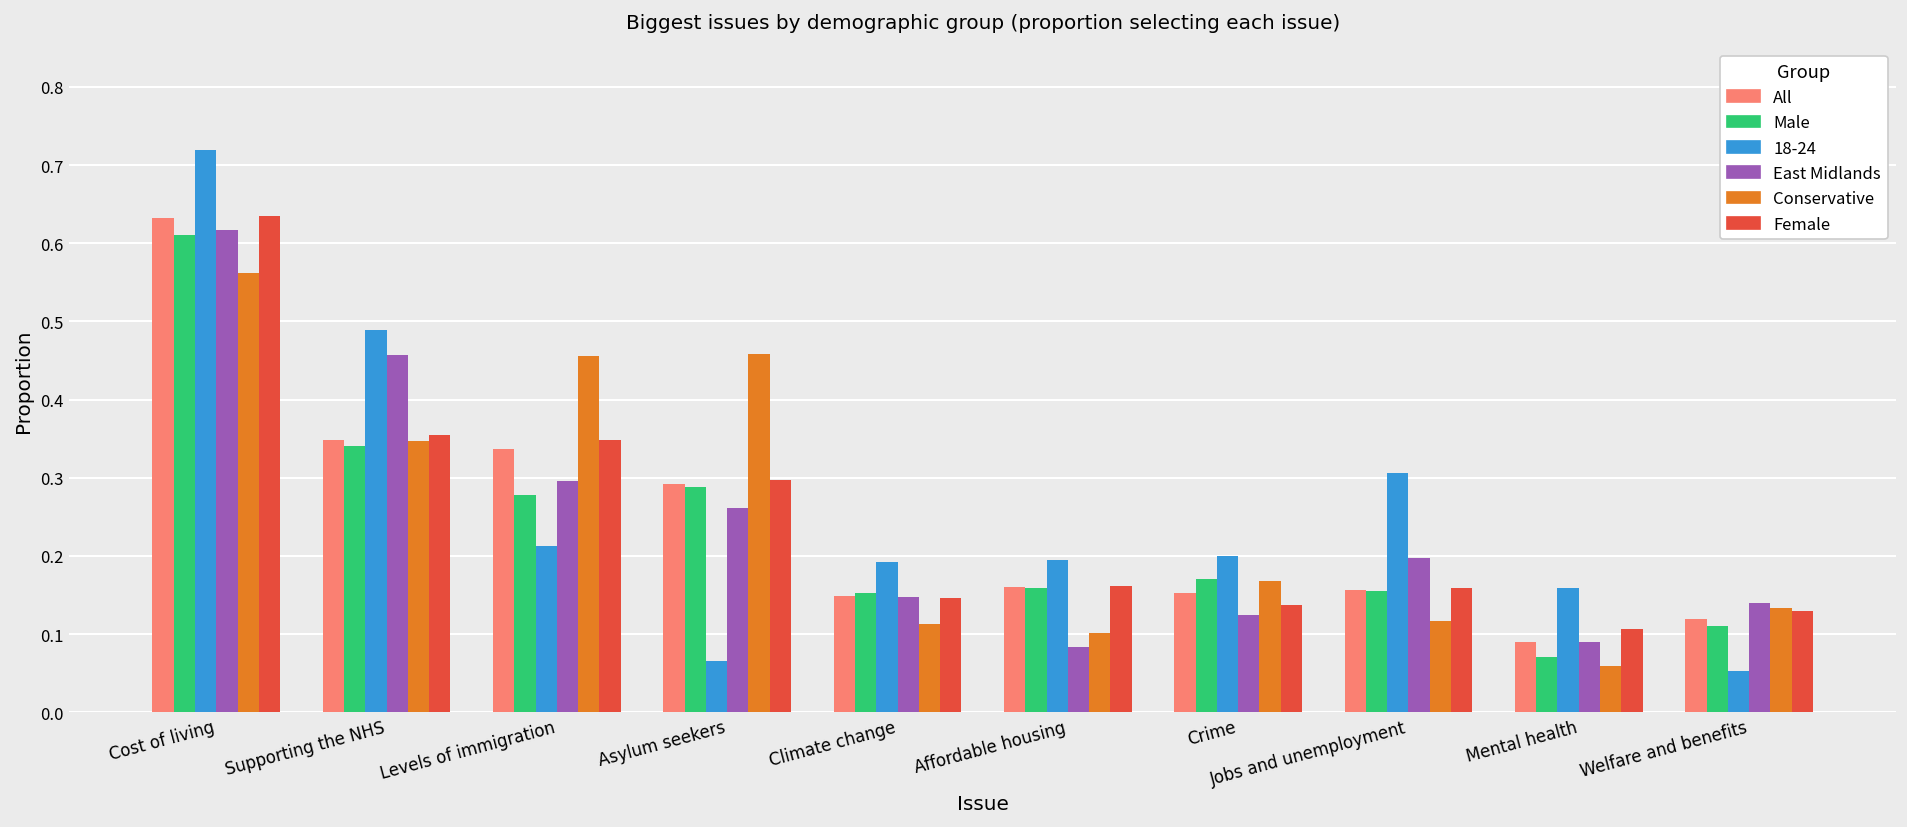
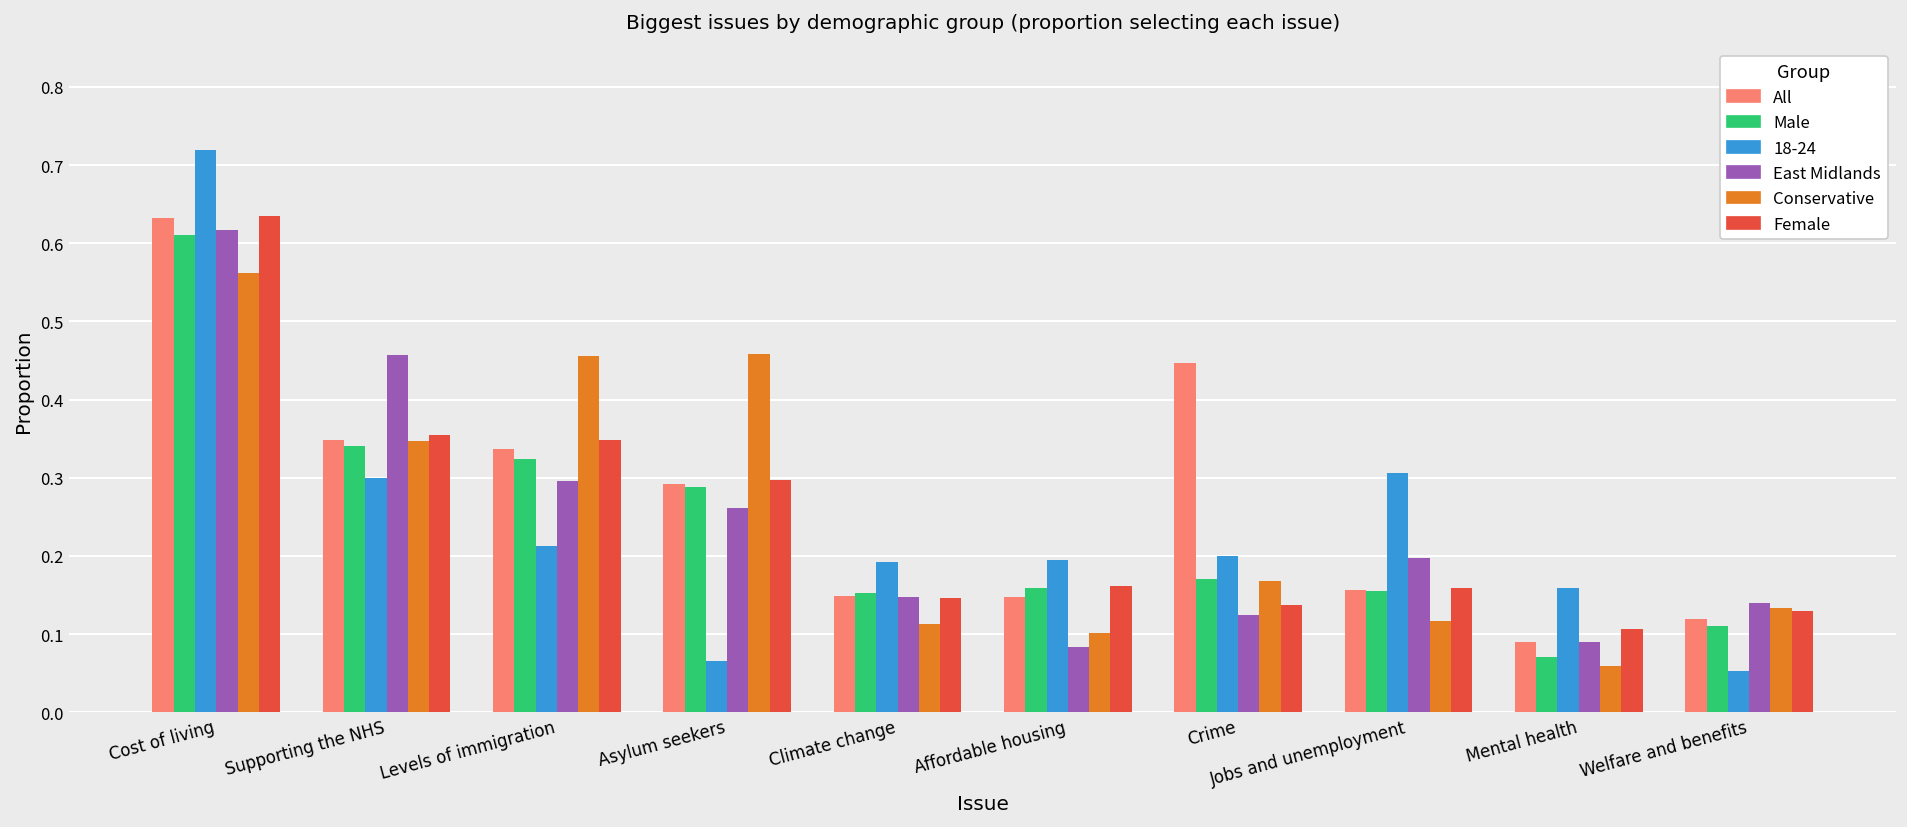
18-24, Supporting the NHS: 0.49 -> 0.30
Male, Levels of immigration: 0.28 -> 0.32
All, Affordable housing: 0.16 -> 0.15
All, Crime: 0.15 -> 0.45
